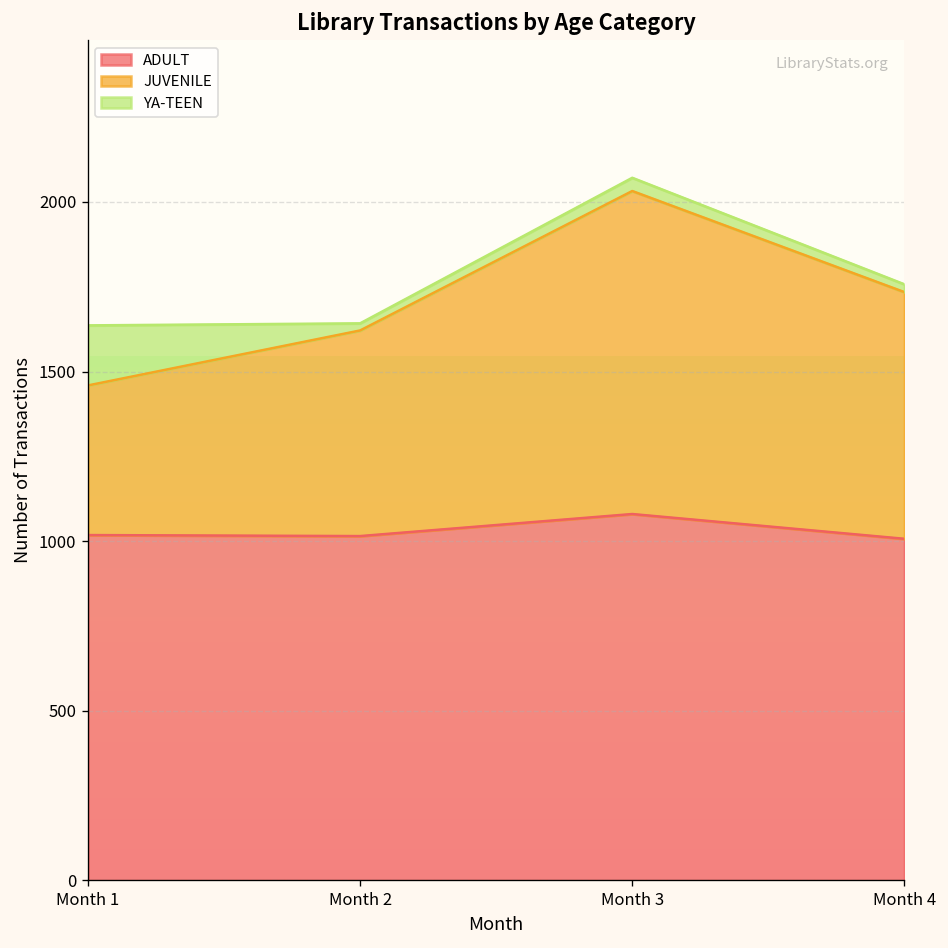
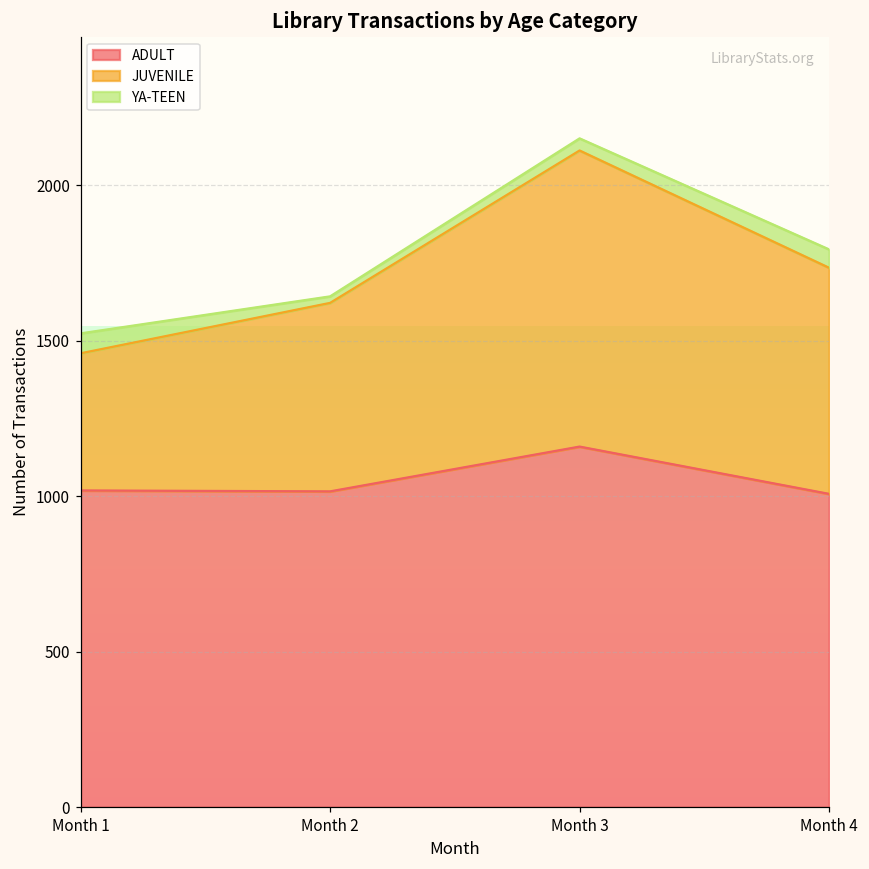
YA-TEEN, Month 1: 180 -> 60
ADULT, Month 3: 1080 -> 1160
YA-TEEN, Month 4: 20 -> 60
